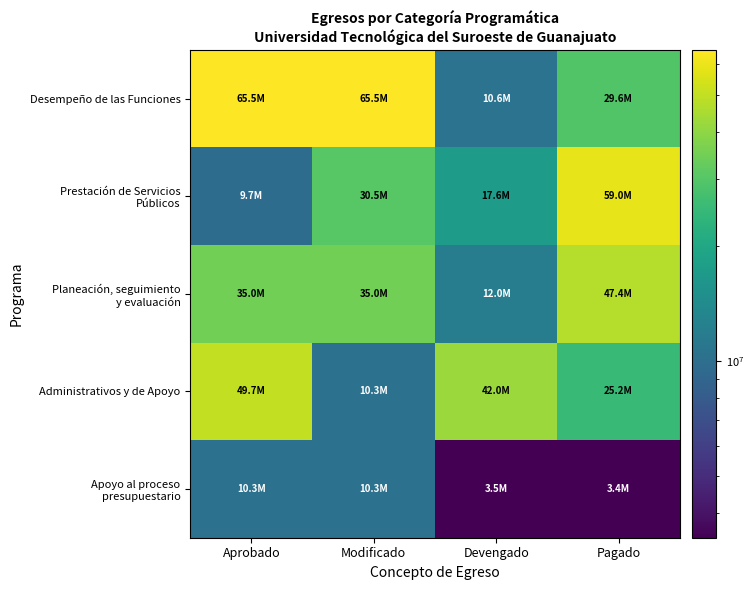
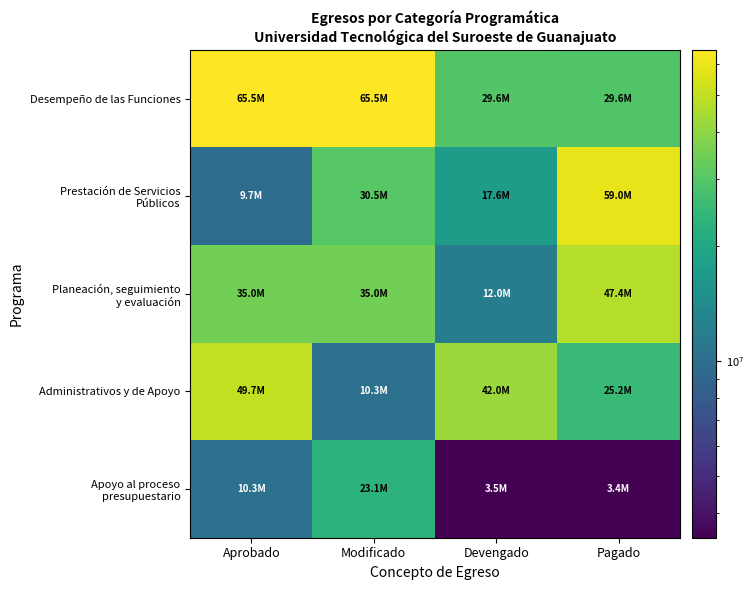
Desempeño de las Funciones, Devengado: 10.6M -> 29.6M
Apoyo al proceso presupuestario, Modificado: 10.3M -> 23.1M
